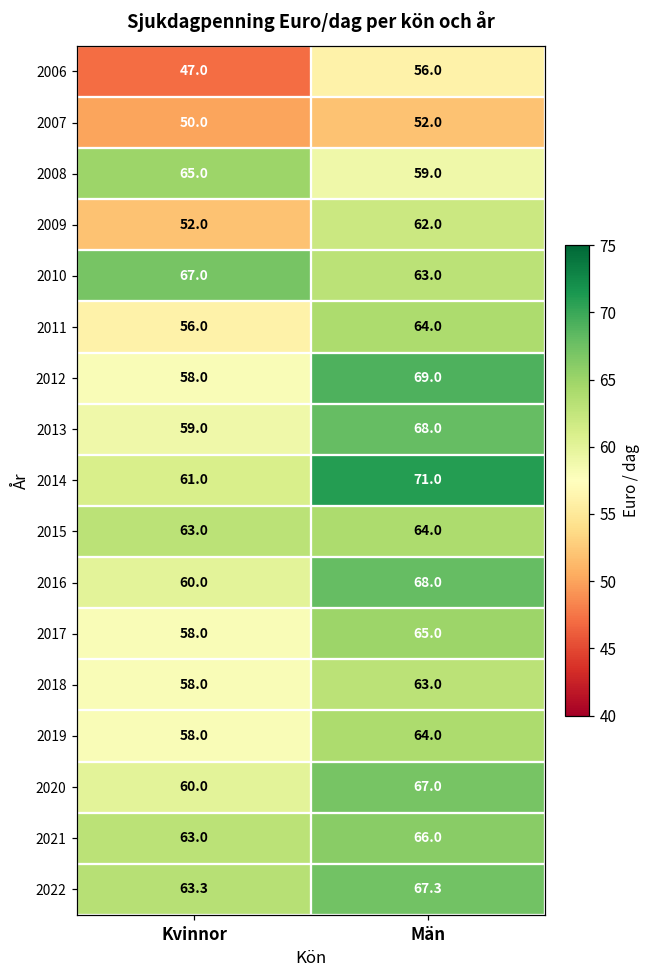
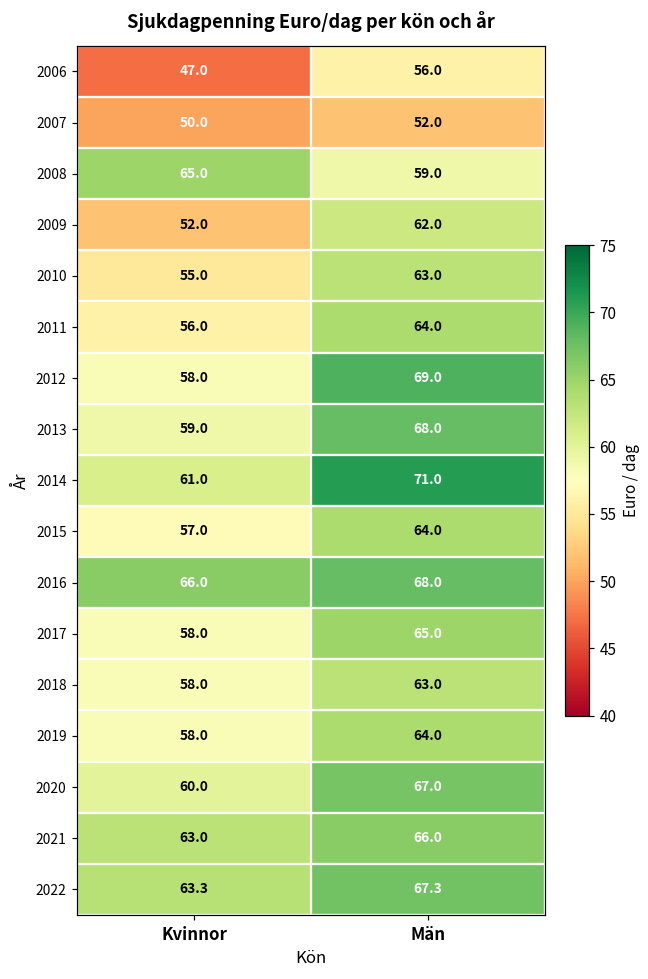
2010, Kvinnor: 67.0 -> 55.0
2015, Kvinnor: 63.0 -> 57.0
2016, Kvinnor: 60.0 -> 66.0
